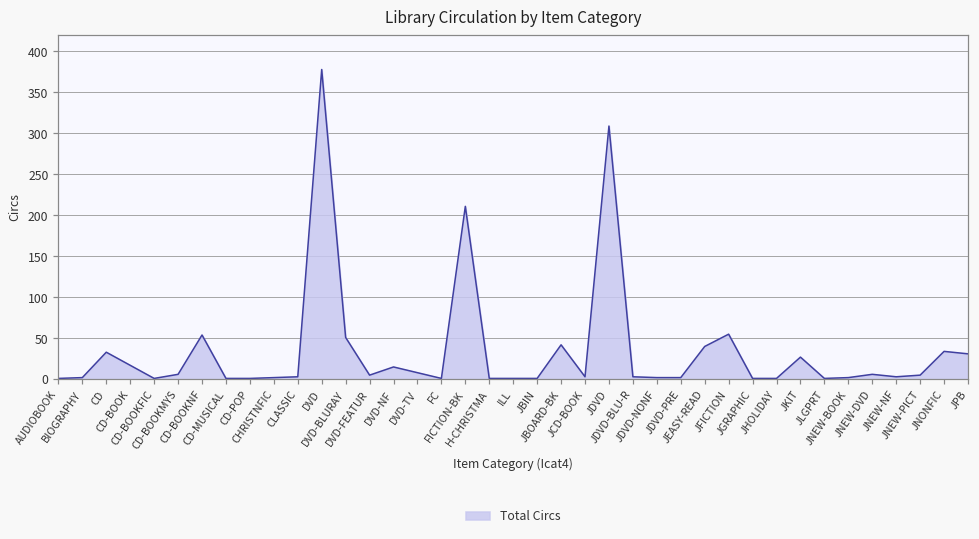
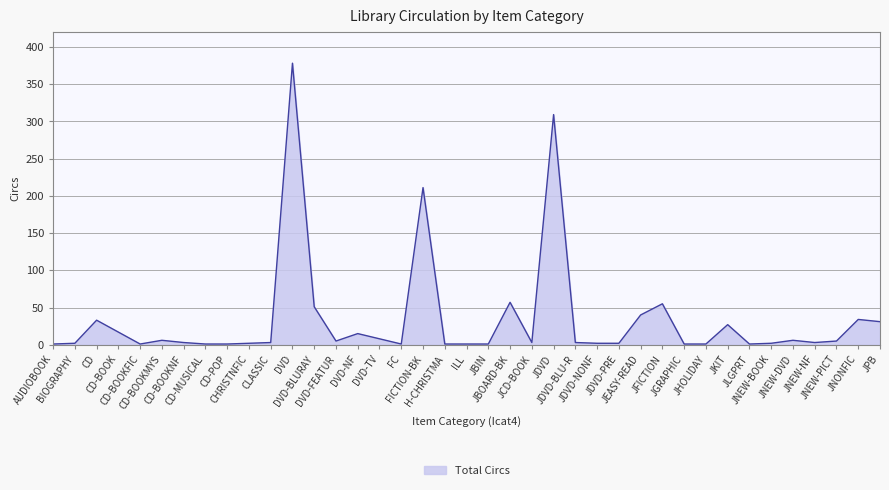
CD-BOOKNF: 50 -> 0
JBOARD-BK: 40 -> 60
